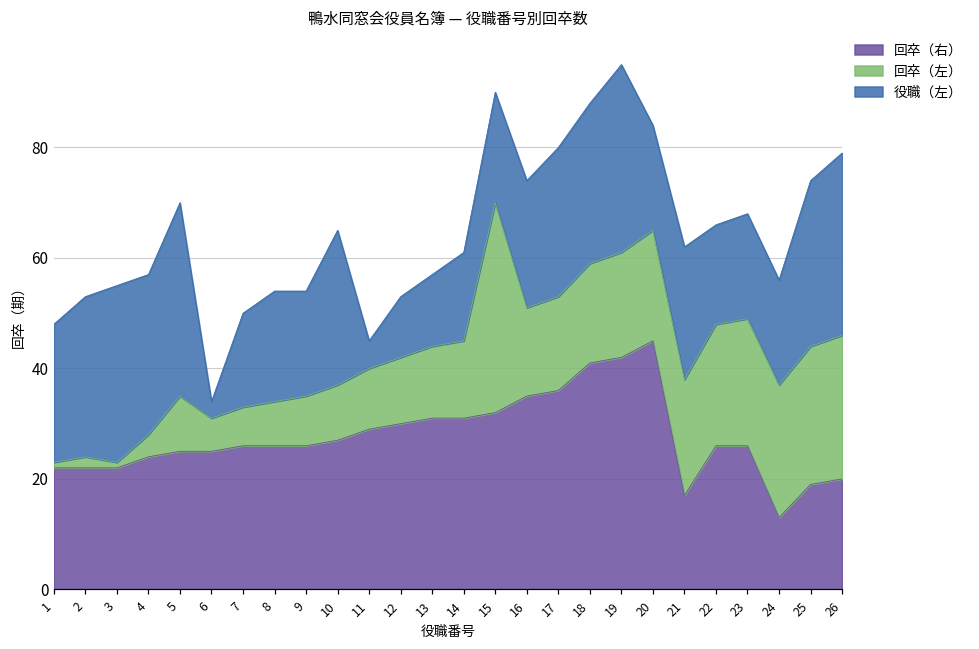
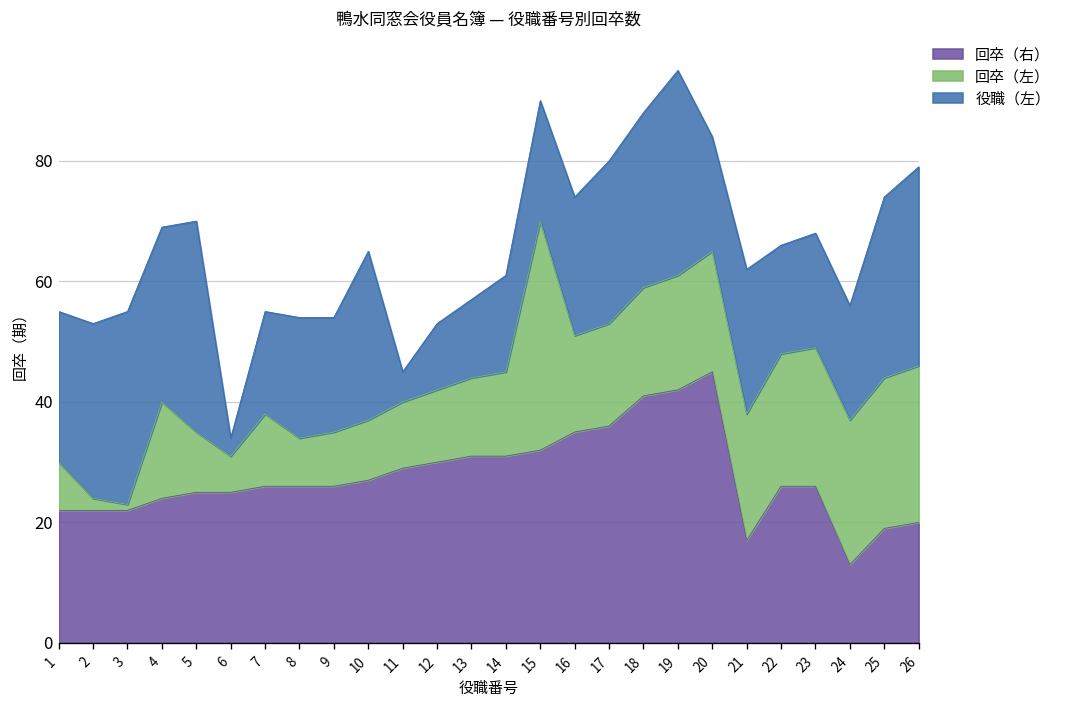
回卒（左）, 1: 1 -> 8
回卒（左）, 4: 4 -> 16
回卒（左）, 7: 7 -> 12
